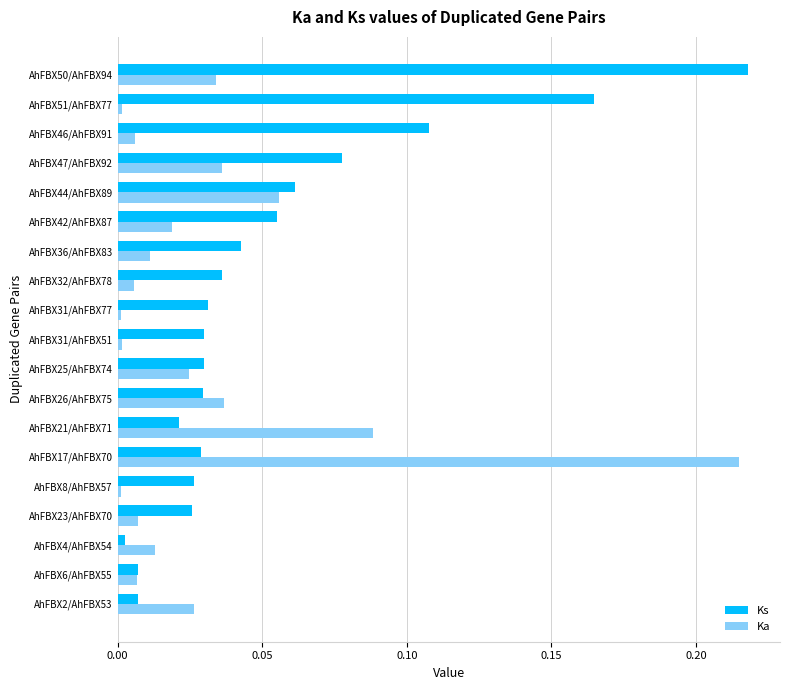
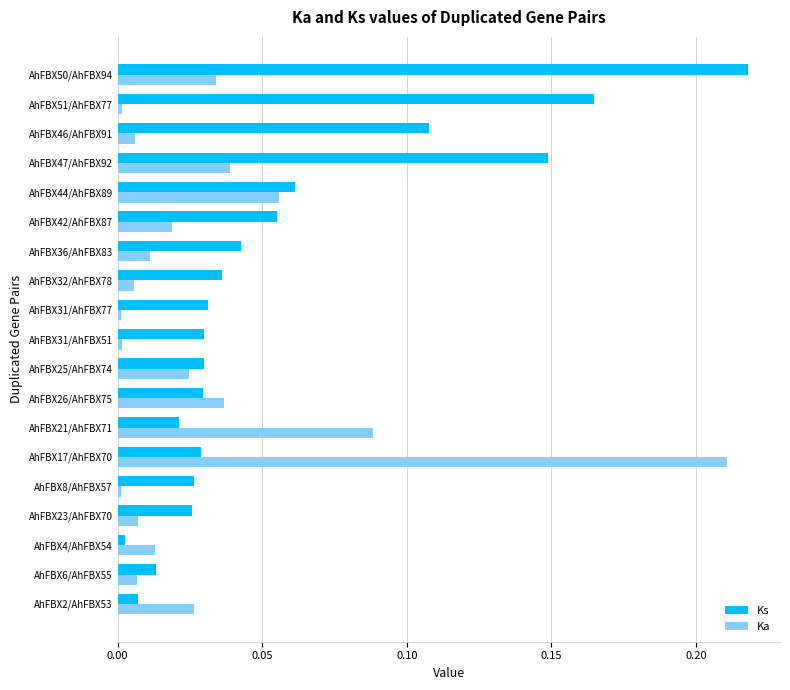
Ks, AhFBX47/AhFBX92: 0.078 -> 0.149
Ka, AhFBX47/AhFBX92: 0.036 -> 0.039
Ka, AhFBX17/AhFBX70: 0.215 -> 0.211
Ks, AhFBX6/AhFBX55: 0.007 -> 0.013
